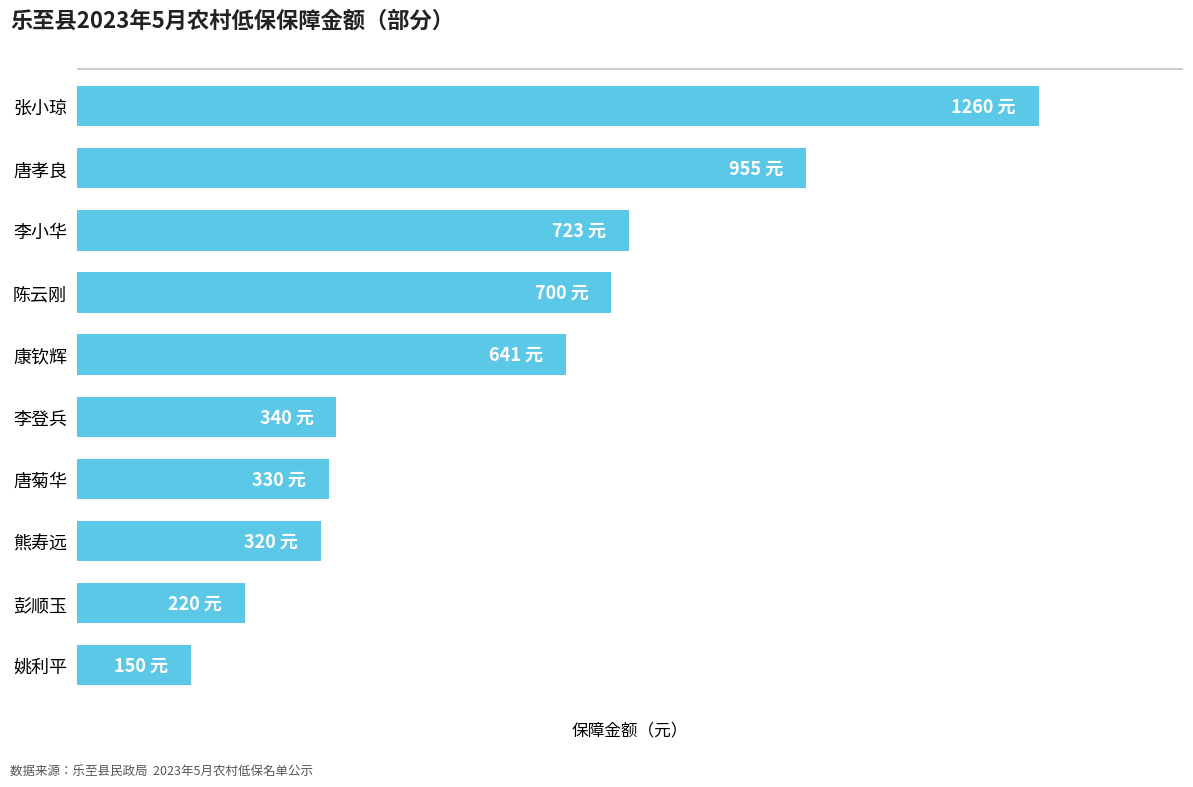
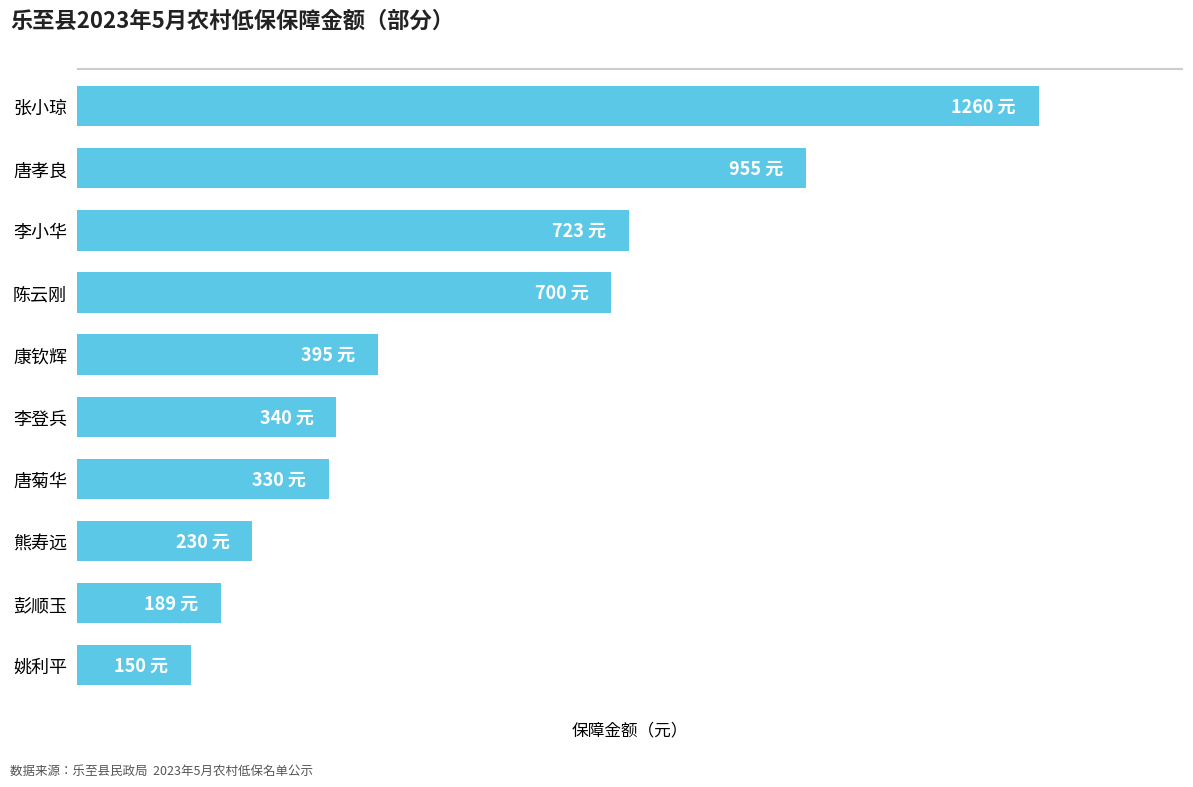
康钦辉: 641 -> 395
熊寿远: 320 -> 230
彭顺玉: 220 -> 189
